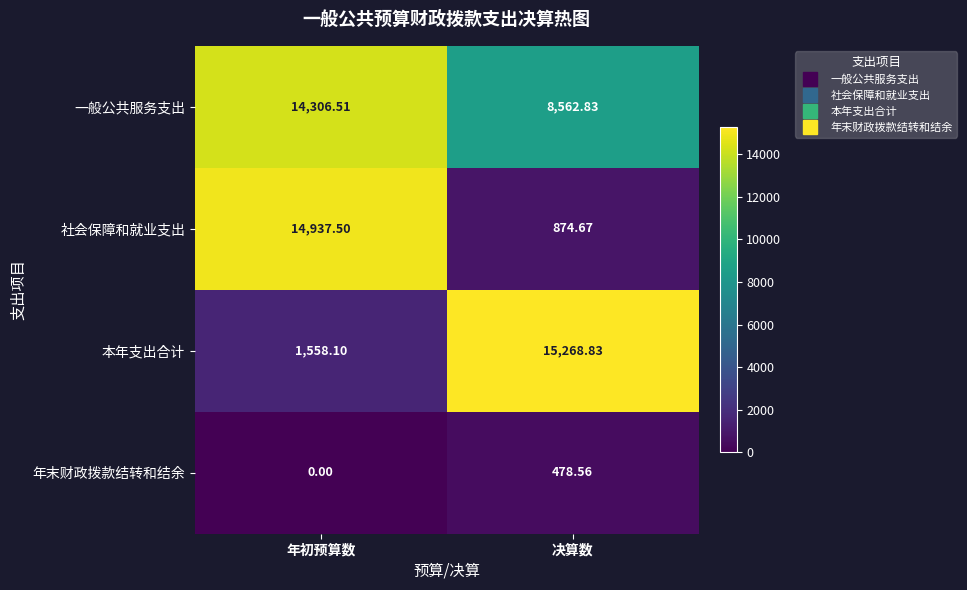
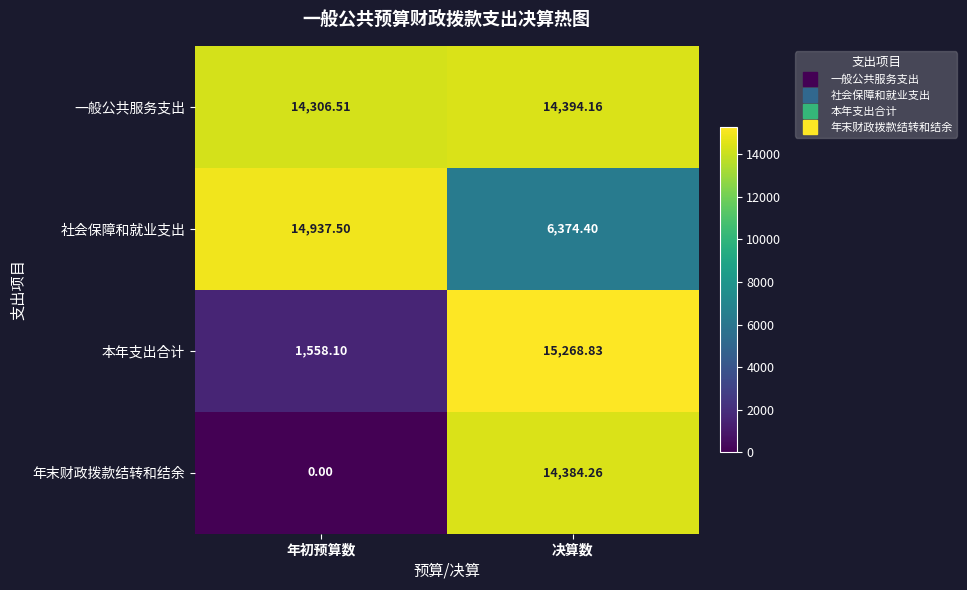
一般公共服务支出, 决算数: 8,562.83 -> 14,394.16
社会保障和就业支出, 决算数: 874.67 -> 6,374.40
年末财政拨款结转和结余, 决算数: 478.56 -> 14,384.26
